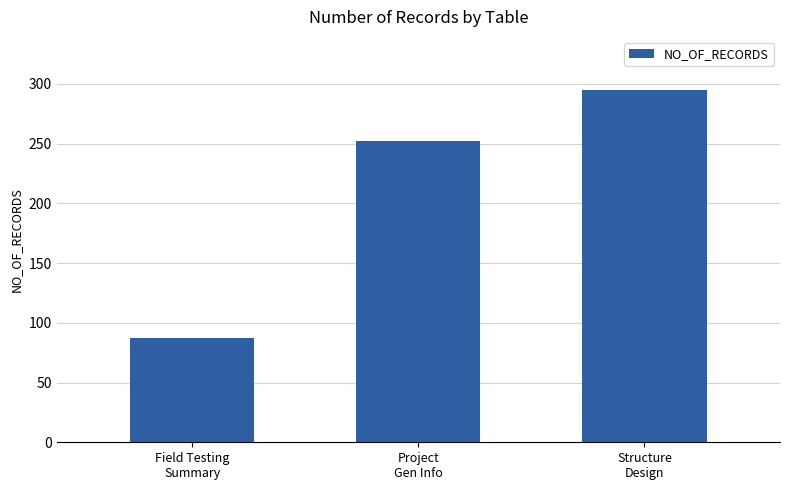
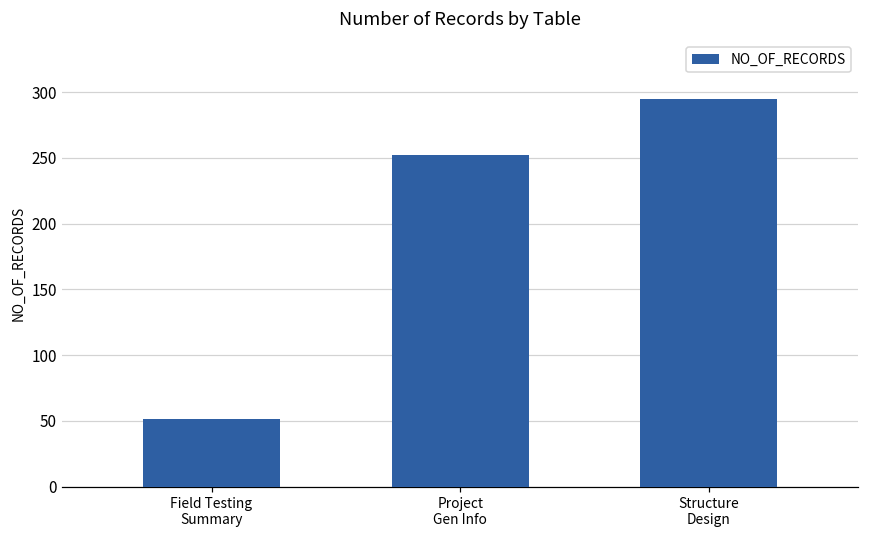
Field Testing Summary: 87 -> 51
